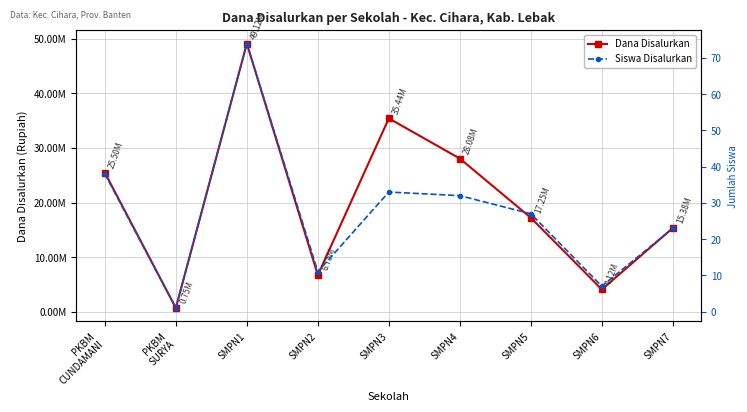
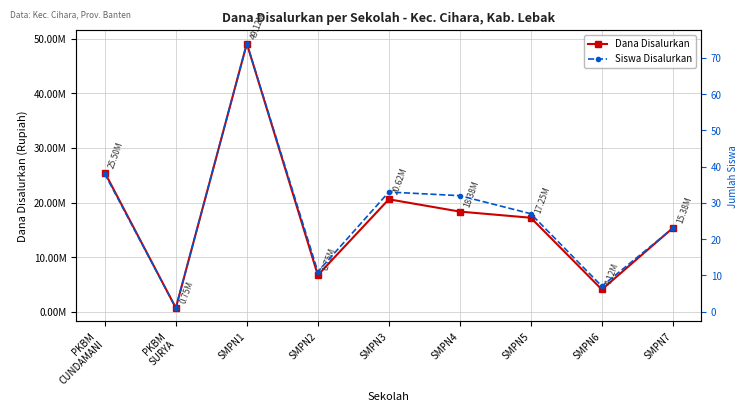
Dana Disalurkan, SMPN3: 35.44M -> 20.62M
Dana Disalurkan, SMPN4: 28.08M -> 18.38M
